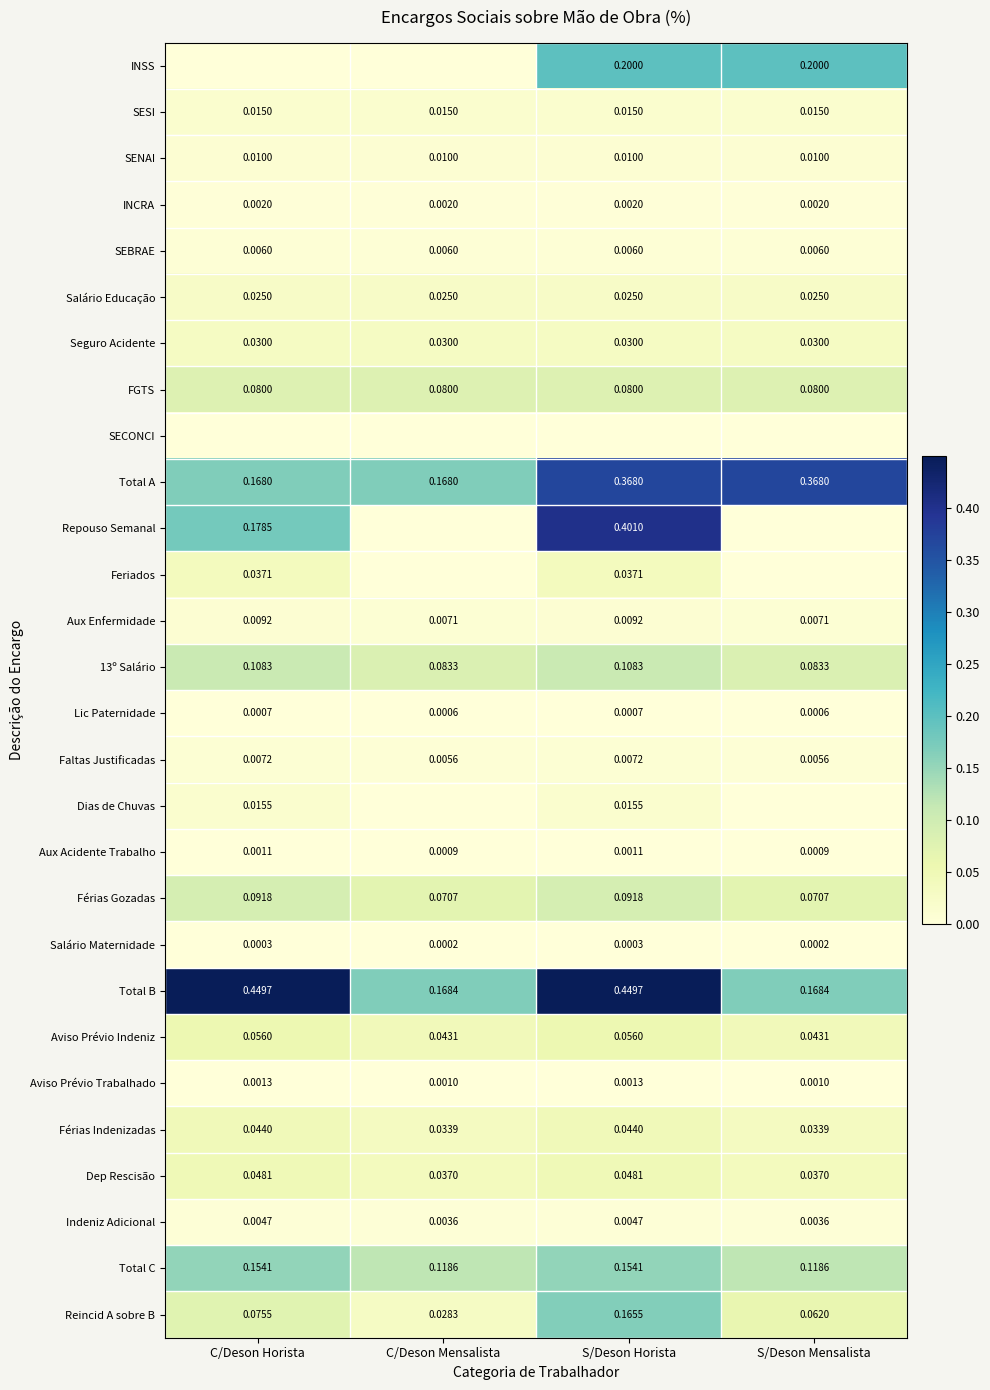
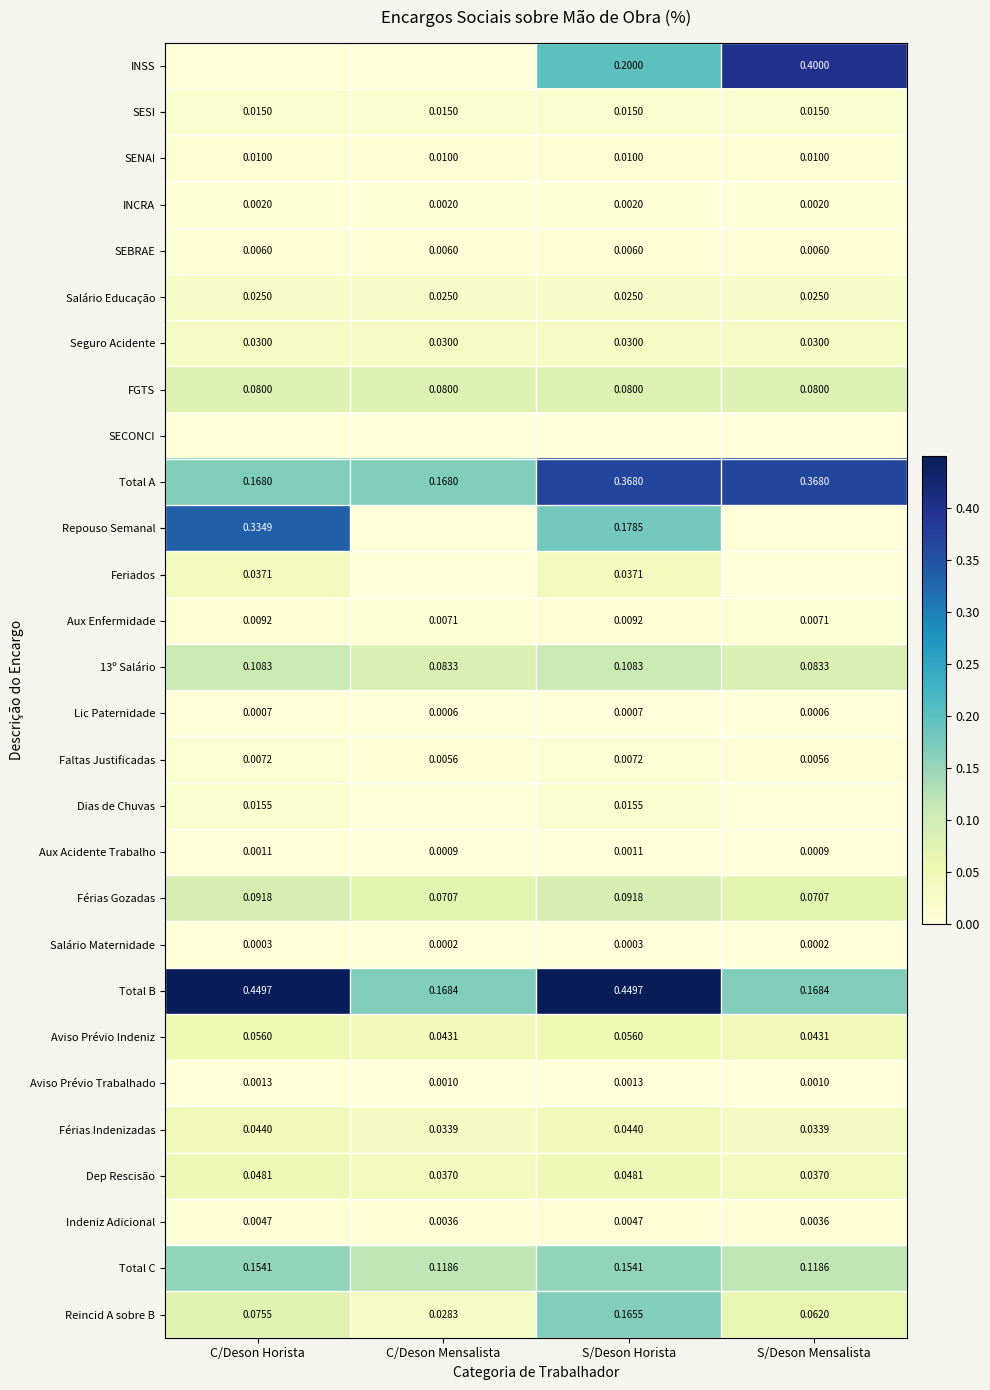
INSS, S/Deson Mensalista: 0.2000 -> 0.4000
Repouso Semanal, C/Deson Horista: 0.1785 -> 0.3349
Repouso Semanal, S/Deson Horista: 0.4010 -> 0.1785
